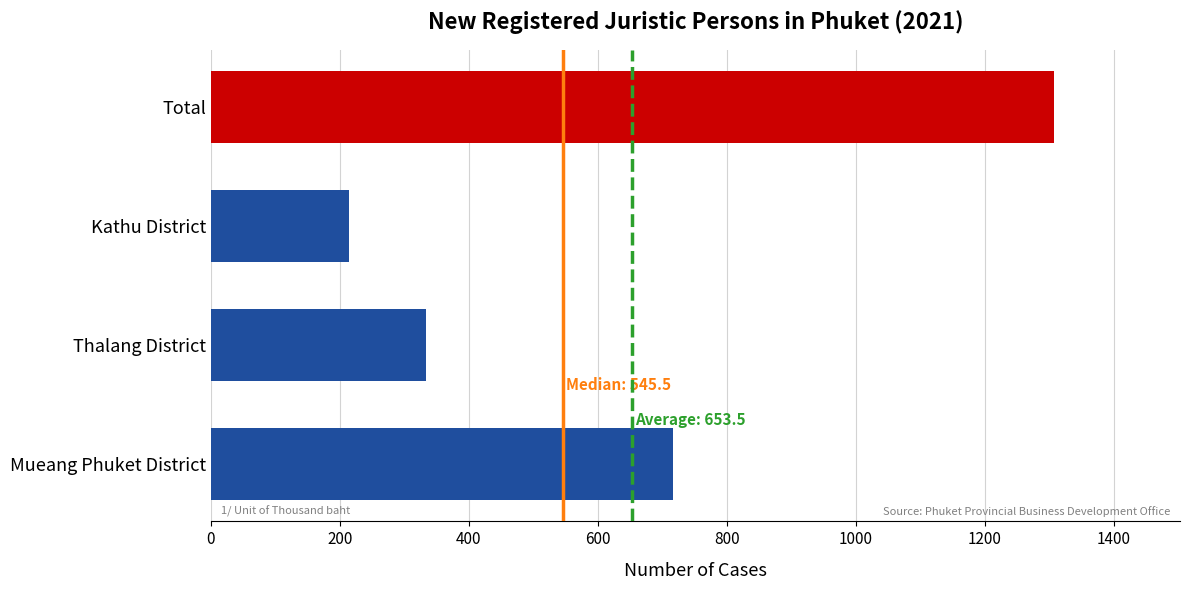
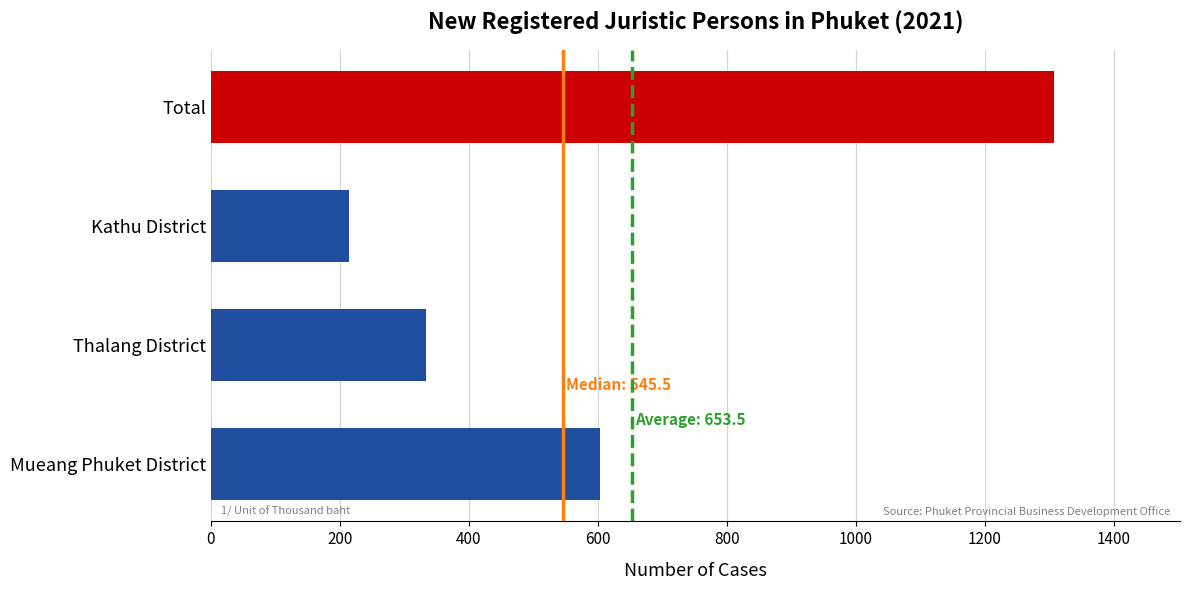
Mueang Phuket District: 720 -> 600
